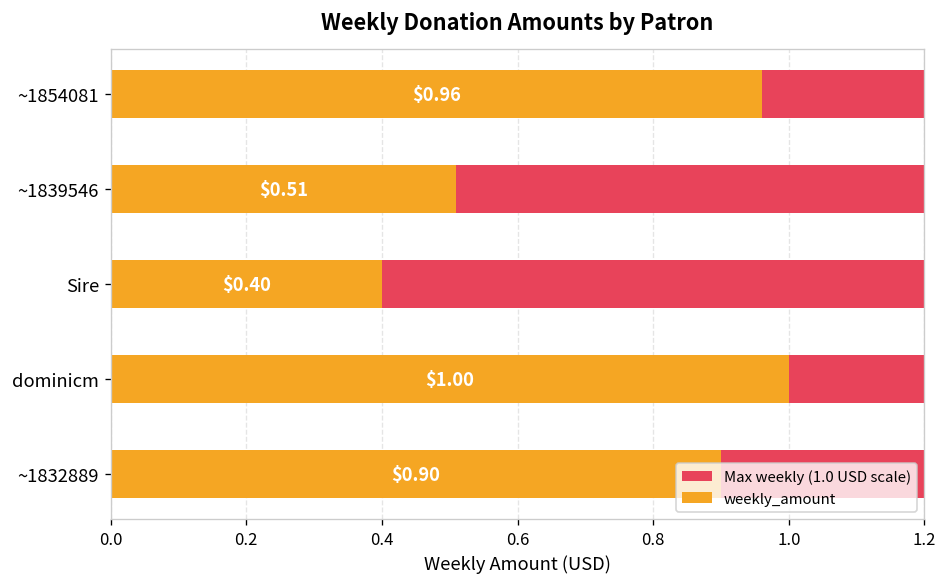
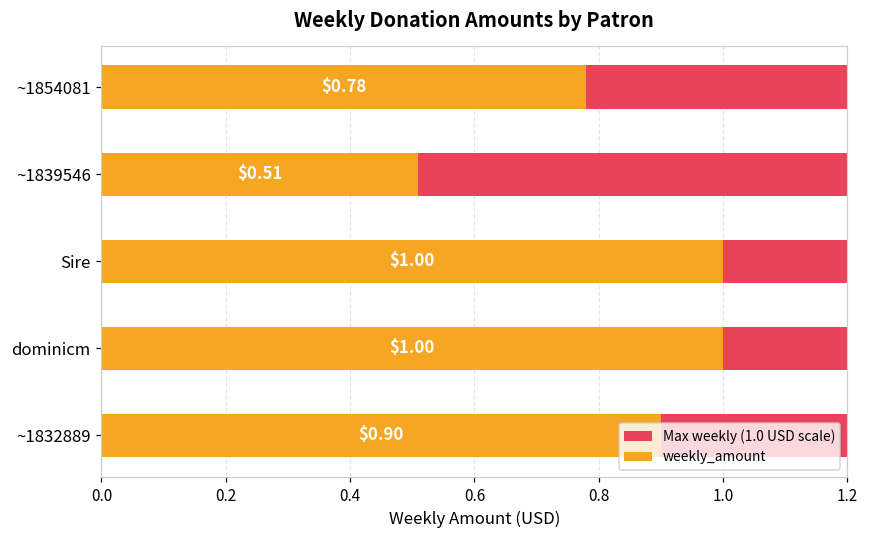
weekly_amount, ~1854081: $0.96 -> $0.78
weekly_amount, Sire: $0.40 -> $1.00
